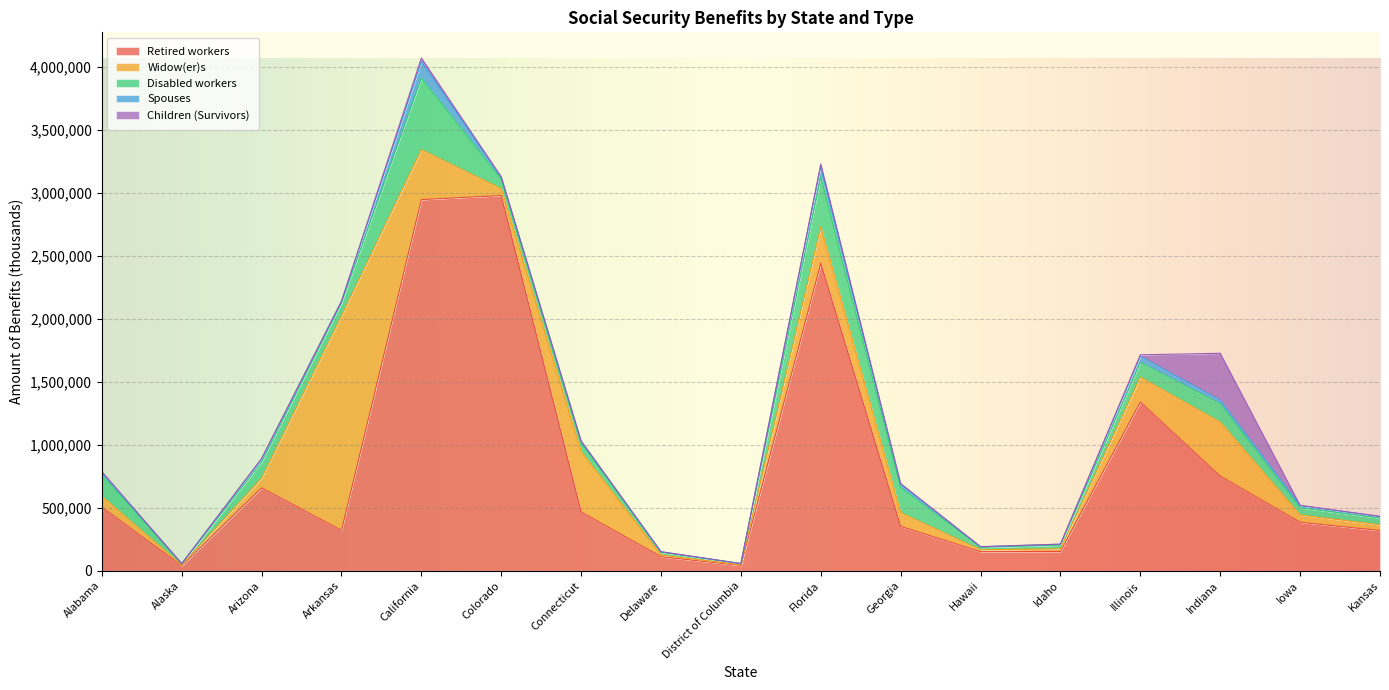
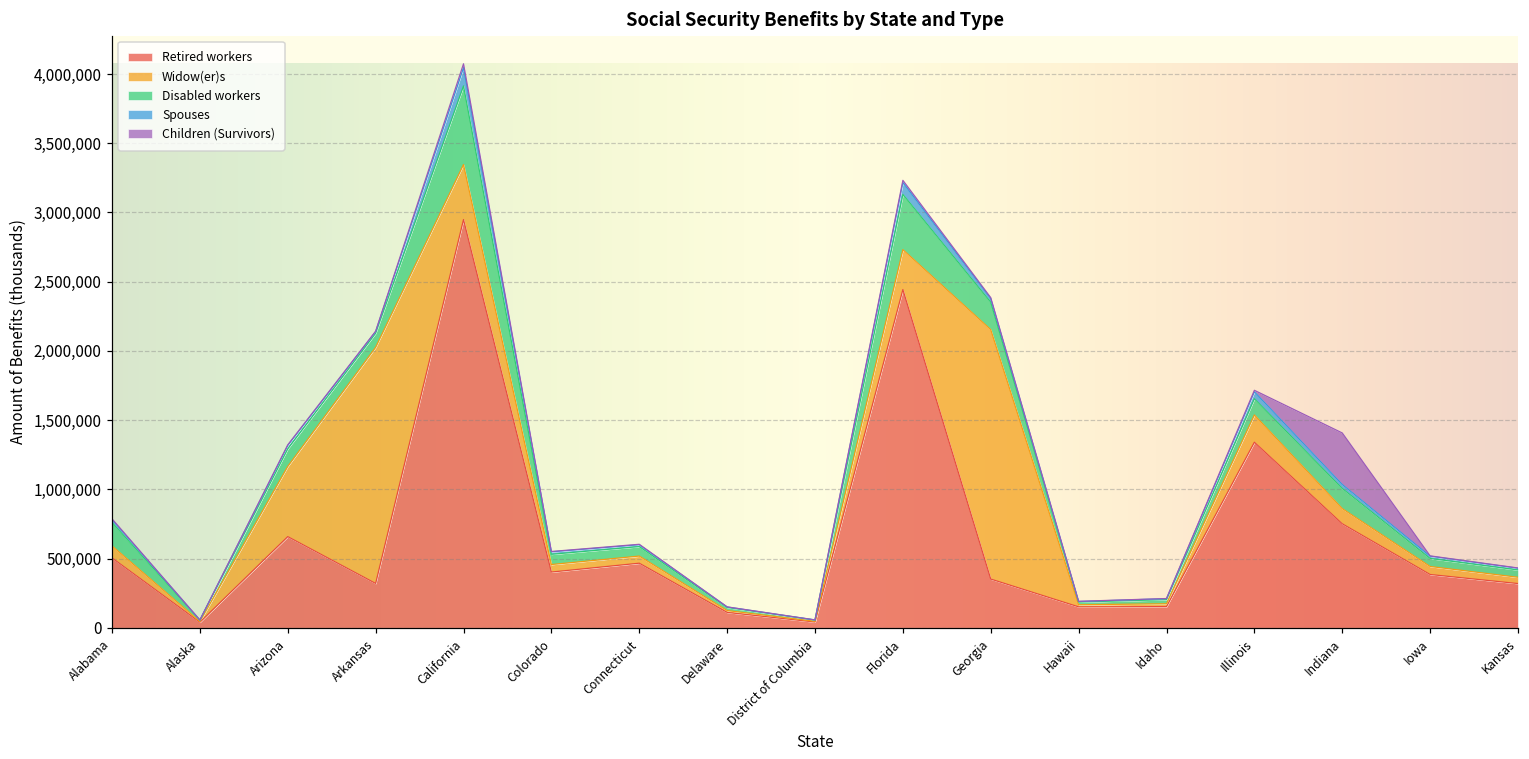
Widow(er)s, Arizona: 80,000 -> 510,000
Retired workers, Colorado: 2,980,000 -> 400,000
Widow(er)s, Connecticut: 480,000 -> 50,000
Widow(er)s, Georgia: 110,000 -> 1,800,000
Widow(er)s, Indiana: 430,000 -> 110,000
